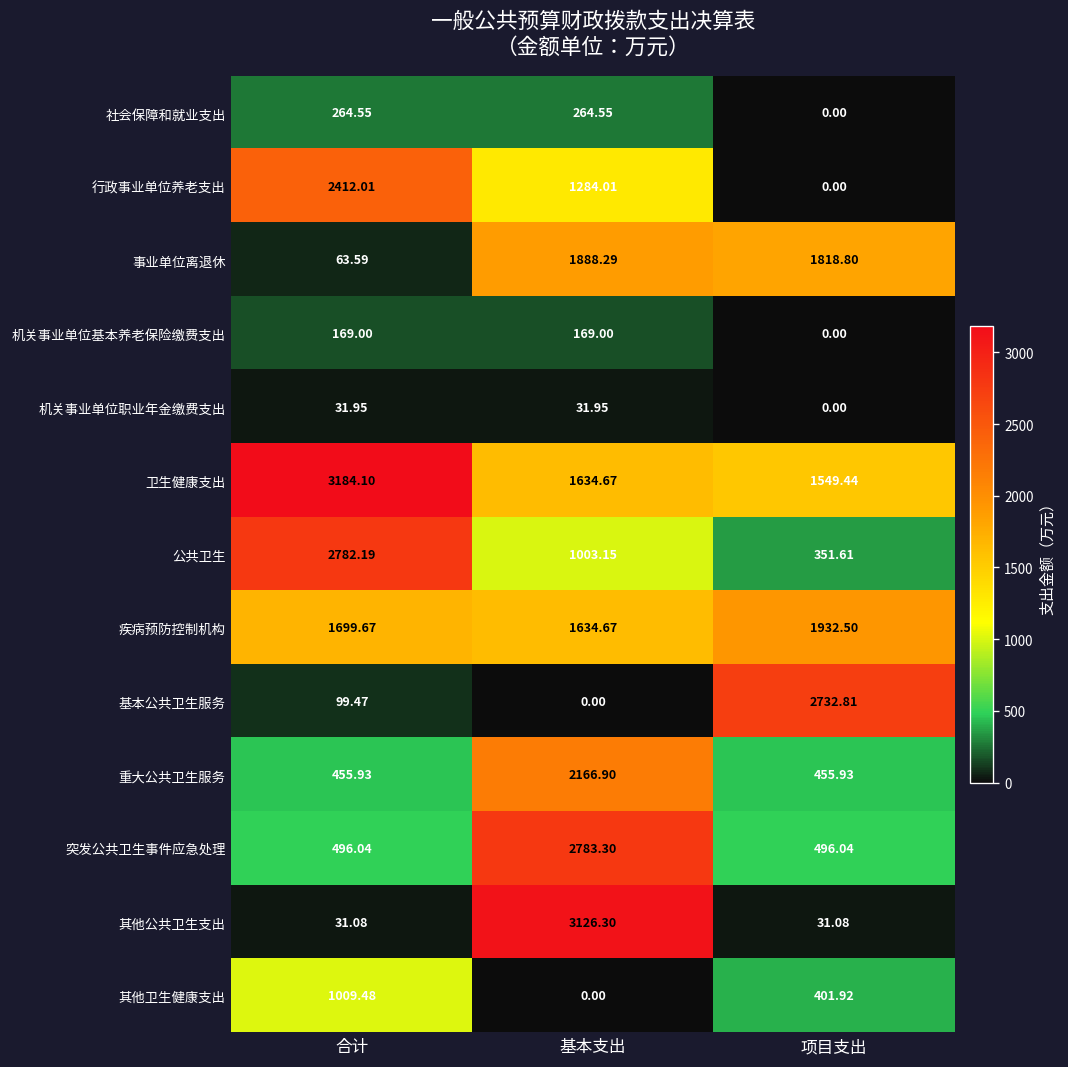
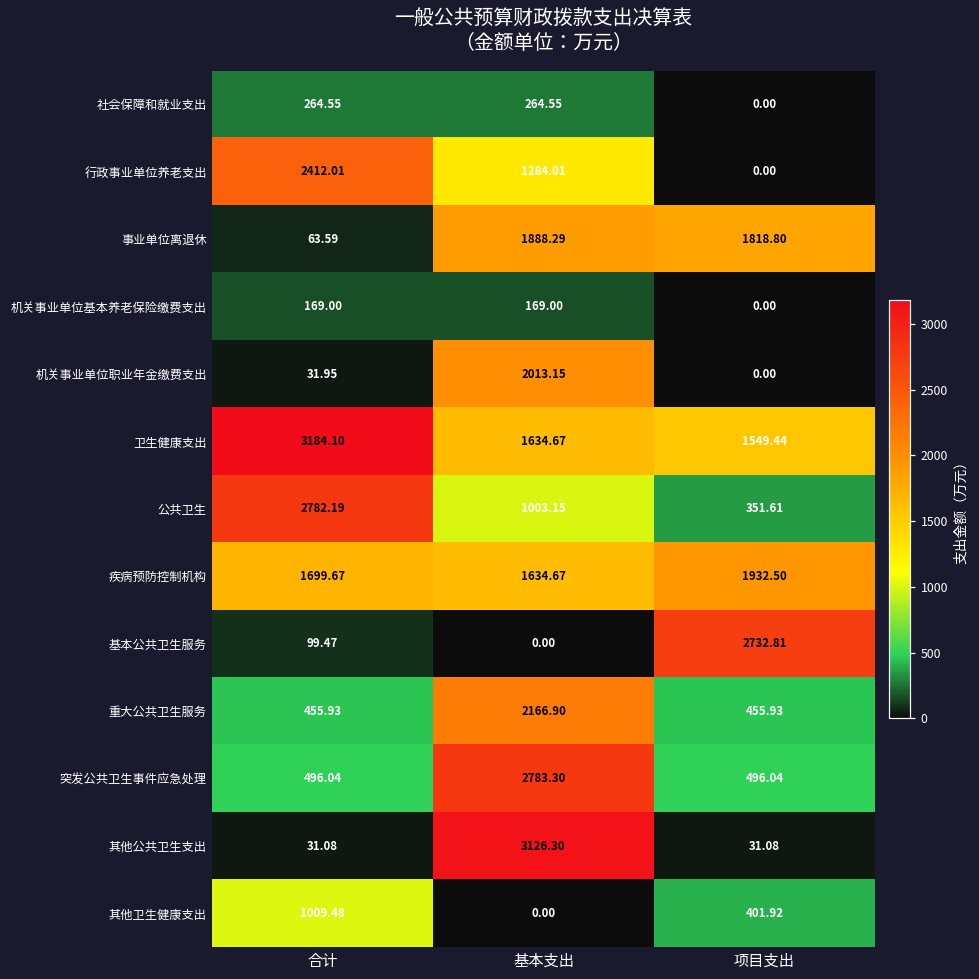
机关事业单位职业年金缴费支出, 基本支出: 31.95 -> 2013.15
